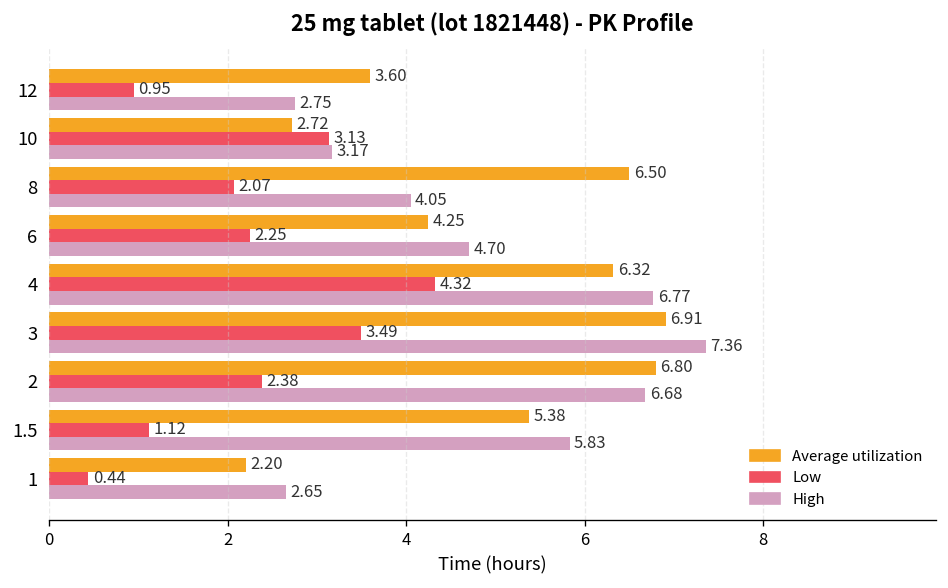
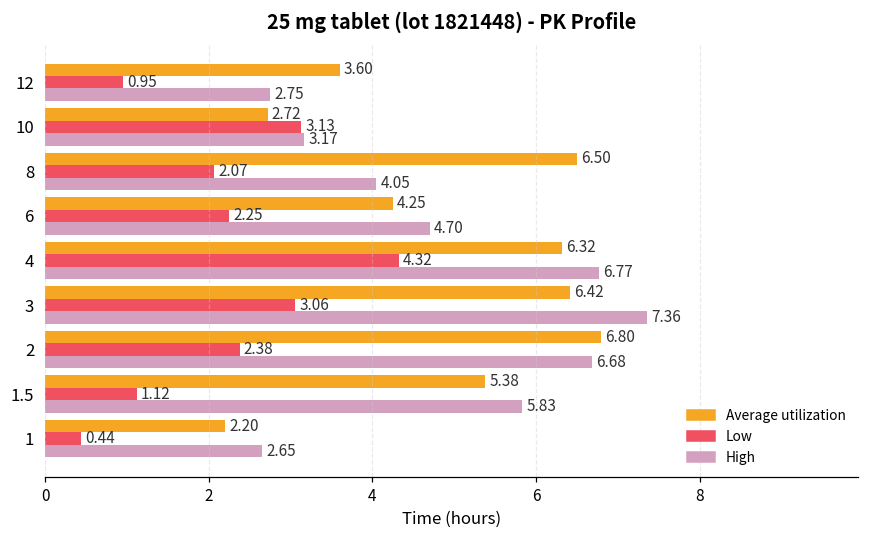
Average utilization, 3: 6.91 -> 6.42
Low, 3: 3.49 -> 3.06
